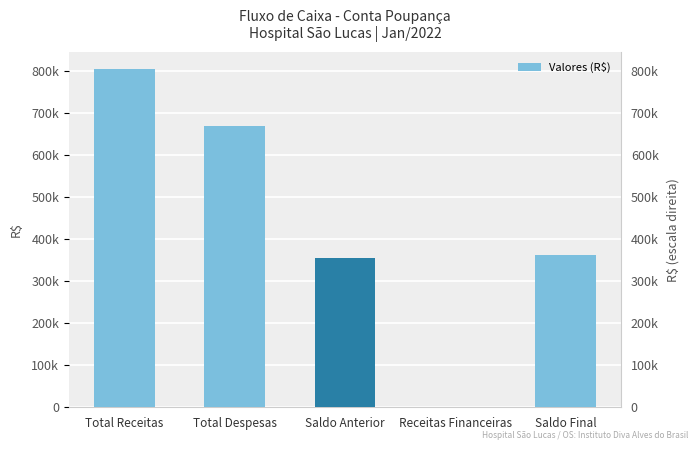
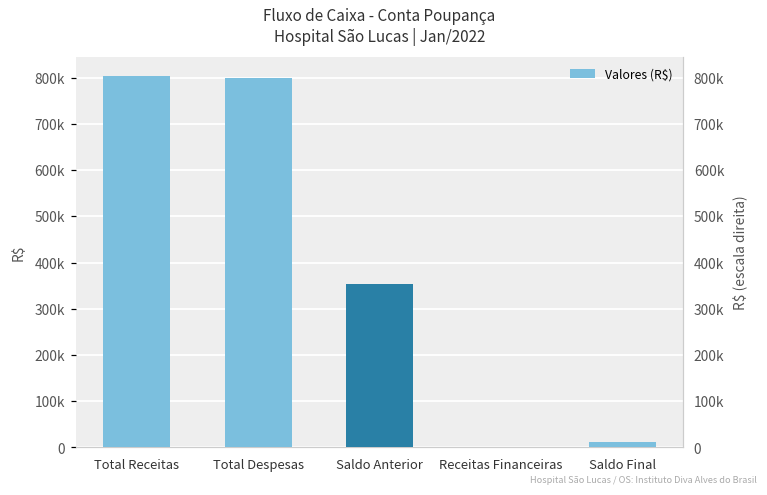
Total Despesas: 670000 -> 800000
Saldo Final: 360000 -> 10000
